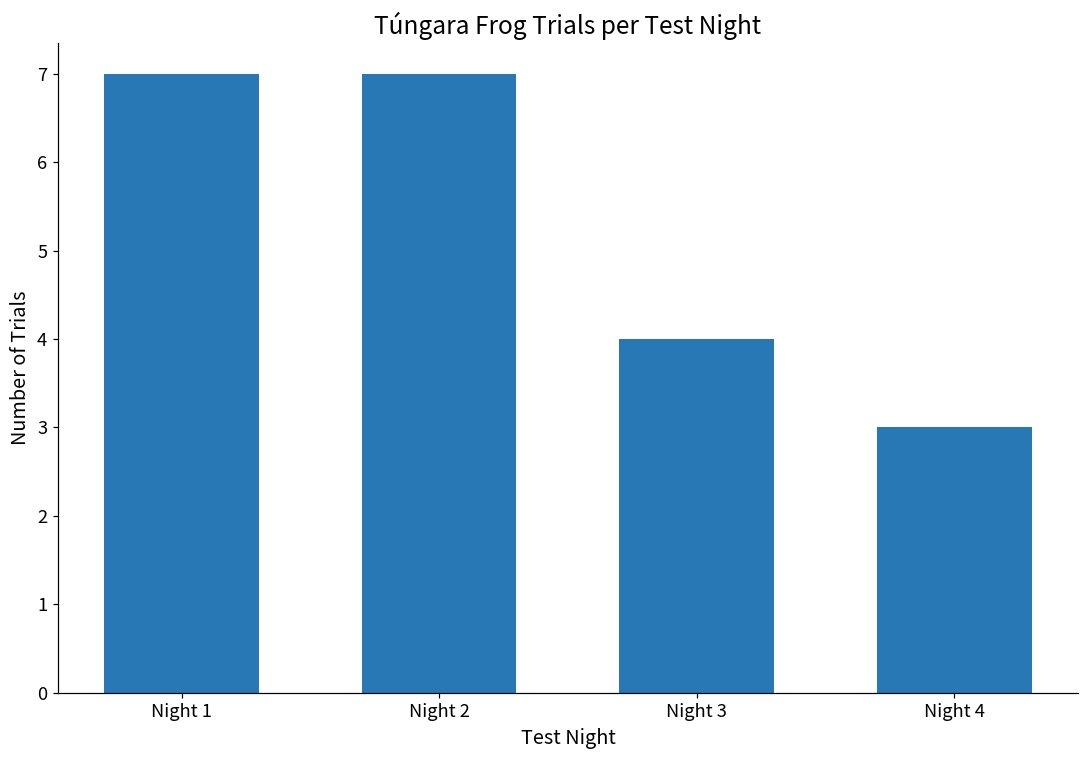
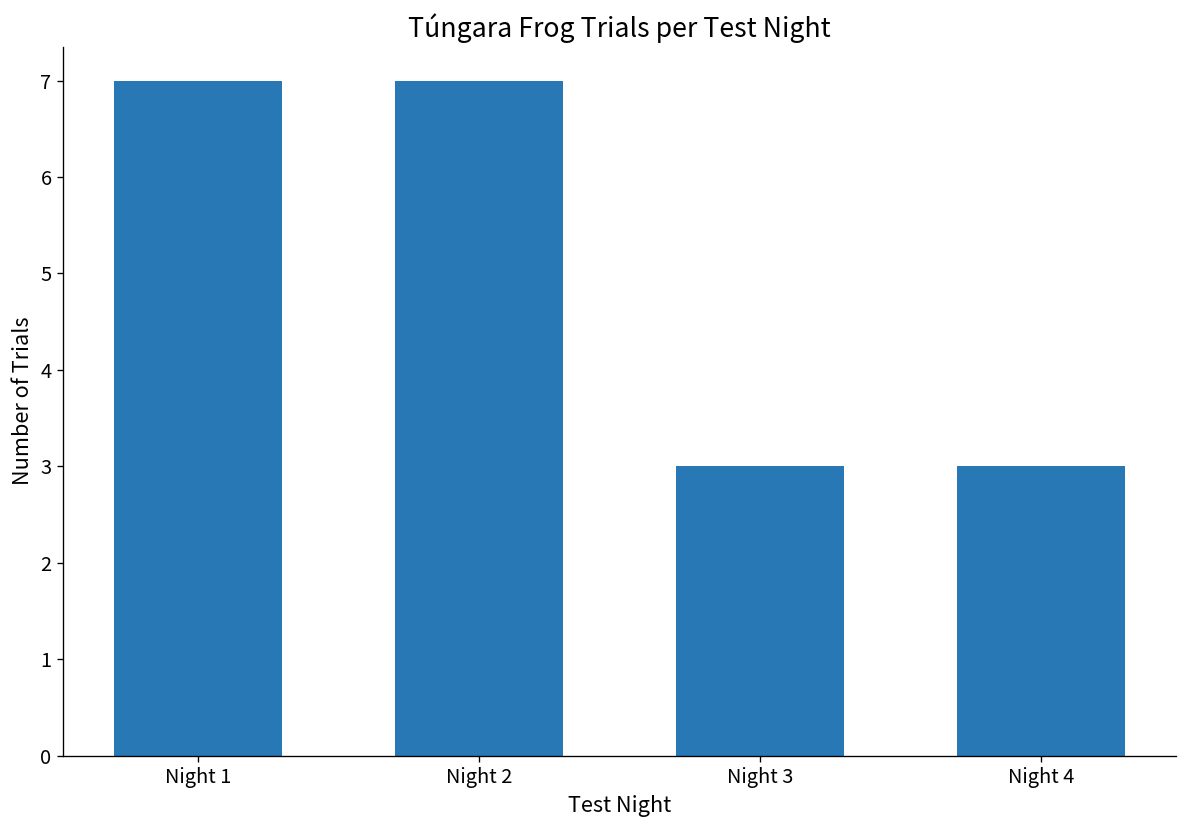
Night 3: 4 -> 3
